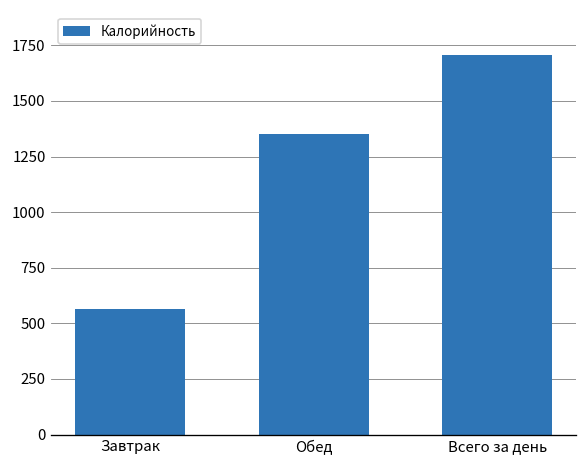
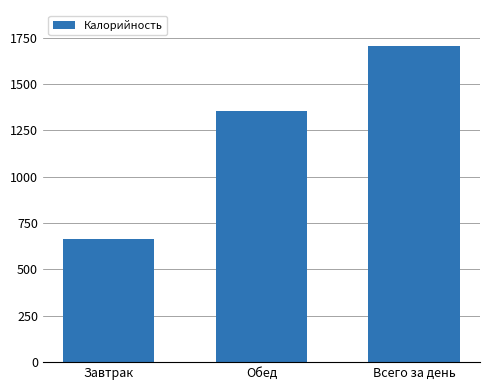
Завтрак: 560 -> 670
